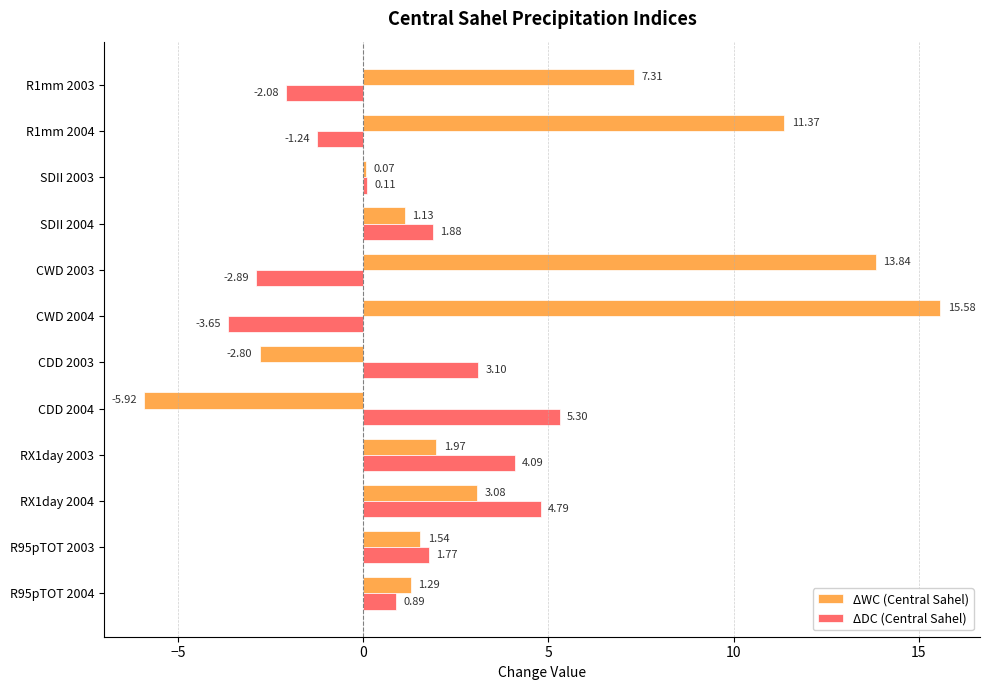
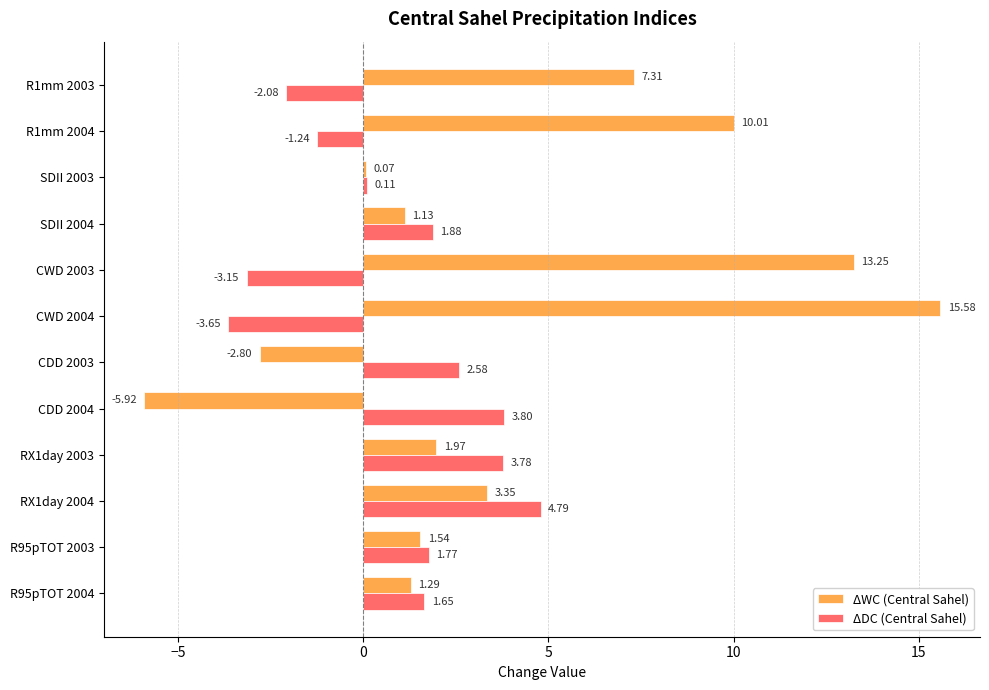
ΔWC (Central Sahel), R1mm 2004: 11.37 -> 10.01
ΔWC (Central Sahel), CWD 2003: 13.84 -> 13.25
ΔDC (Central Sahel), CWD 2003: -2.89 -> -3.15
ΔDC (Central Sahel), CDD 2003: 3.10 -> 2.58
ΔDC (Central Sahel), CDD 2004: 5.30 -> 3.80
ΔDC (Central Sahel), RX1day 2003: 4.09 -> 3.78
ΔWC (Central Sahel), RX1day 2004: 3.08 -> 3.35
ΔDC (Central Sahel), R95pTOT 2004: 0.89 -> 1.65
